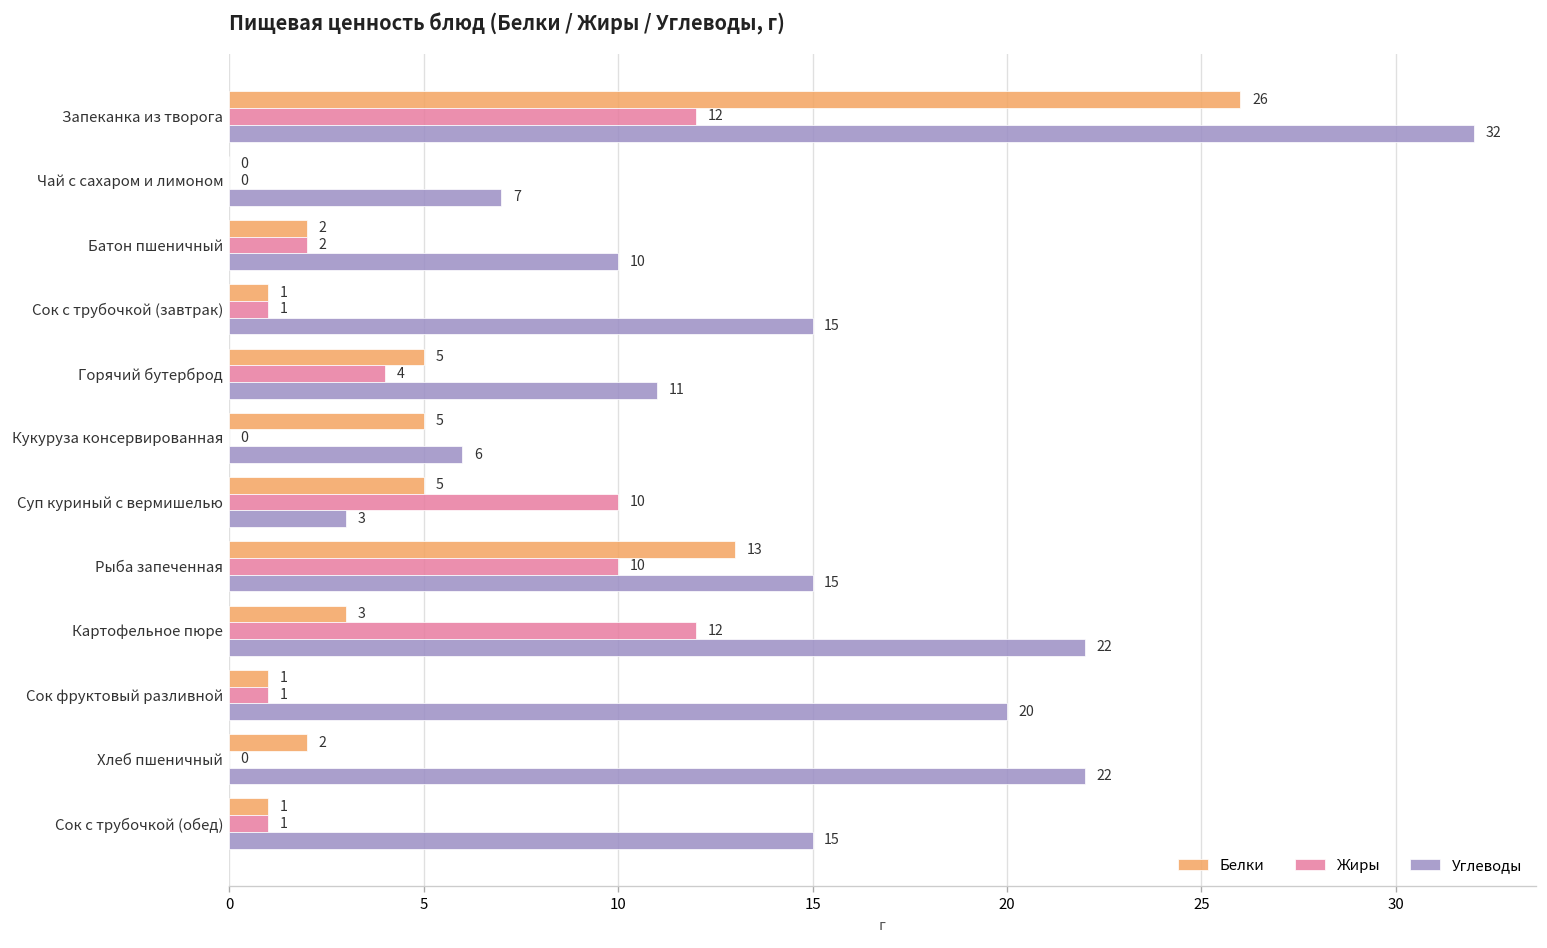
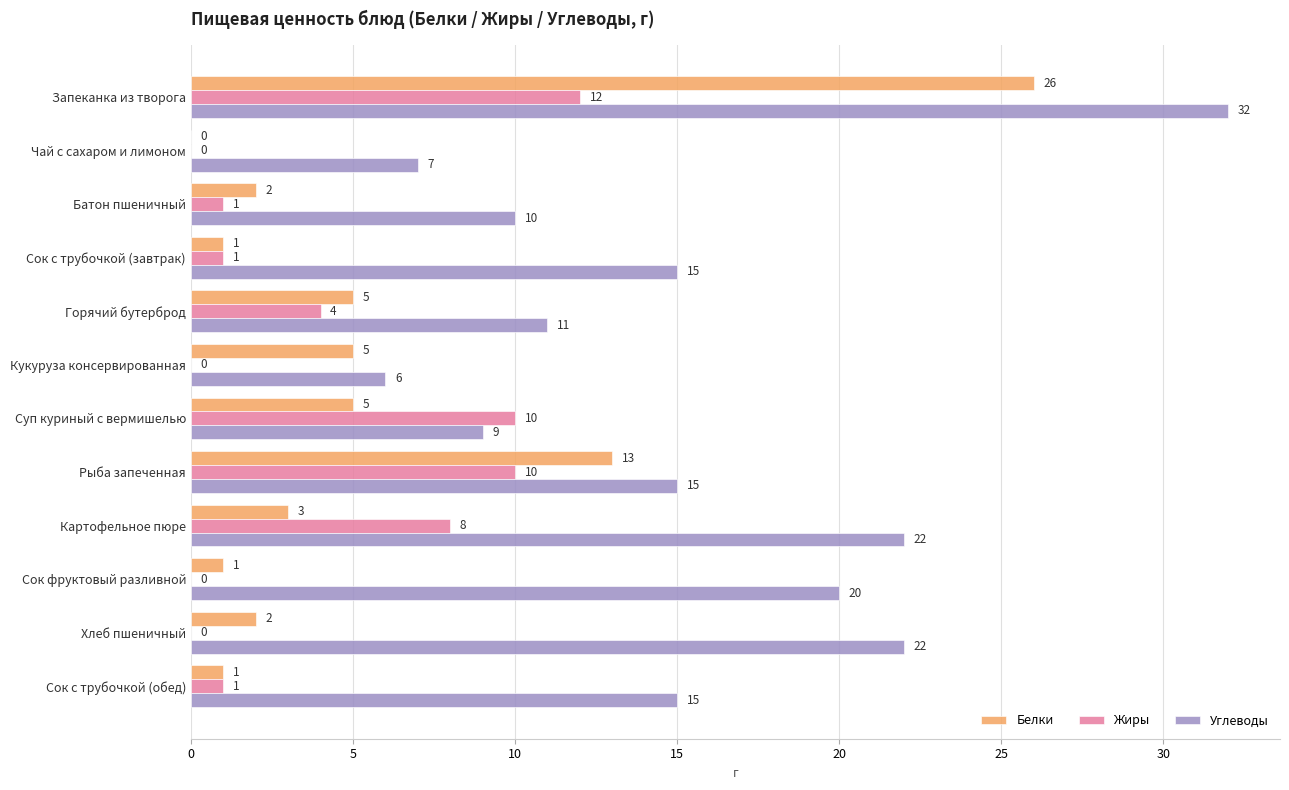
Жиры, Батон пшеничный: 2 -> 1
Углеводы, Суп куриный с вермишелью: 3 -> 9
Жиры, Картофельное пюре: 12 -> 8
Жиры, Сок фруктовый разливной: 1 -> 0
